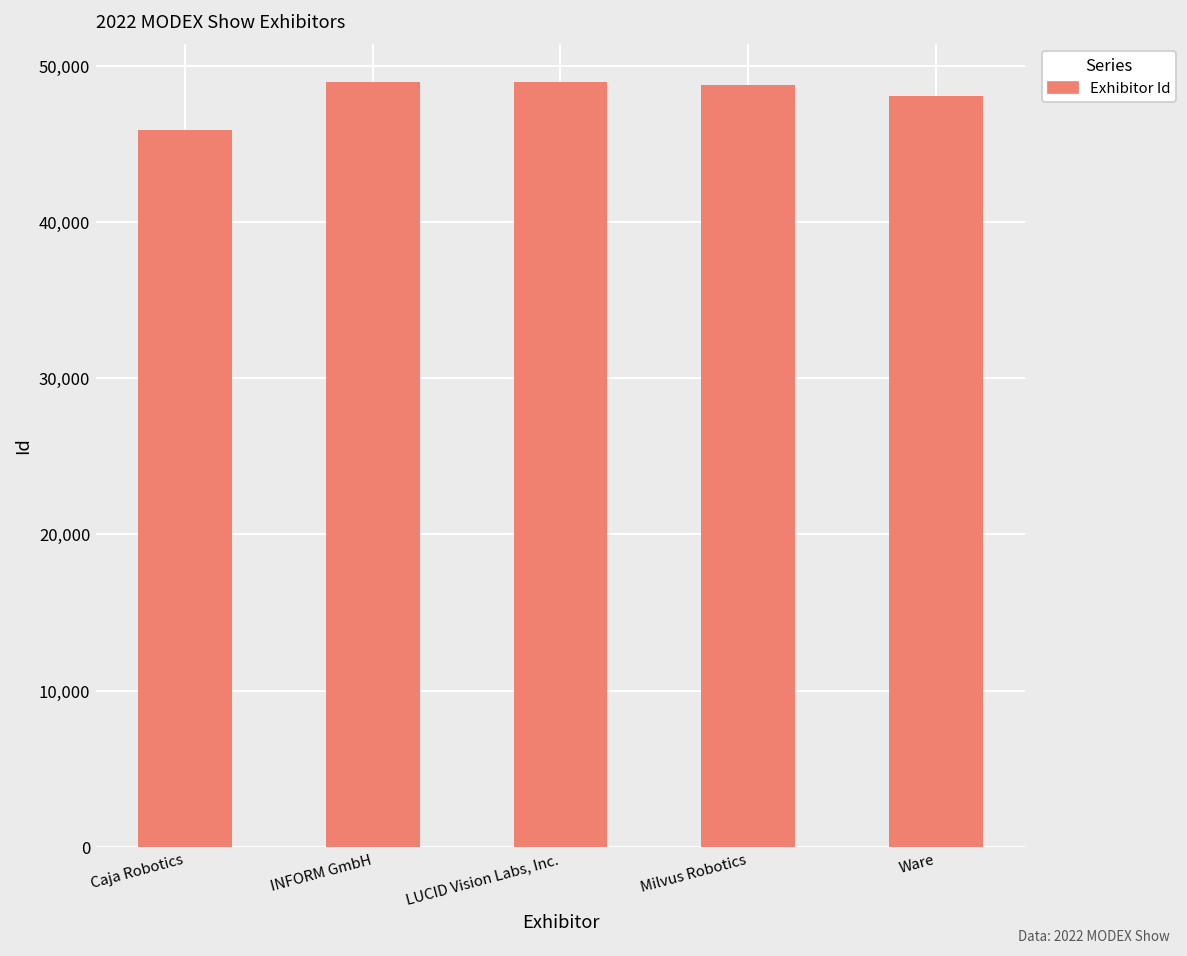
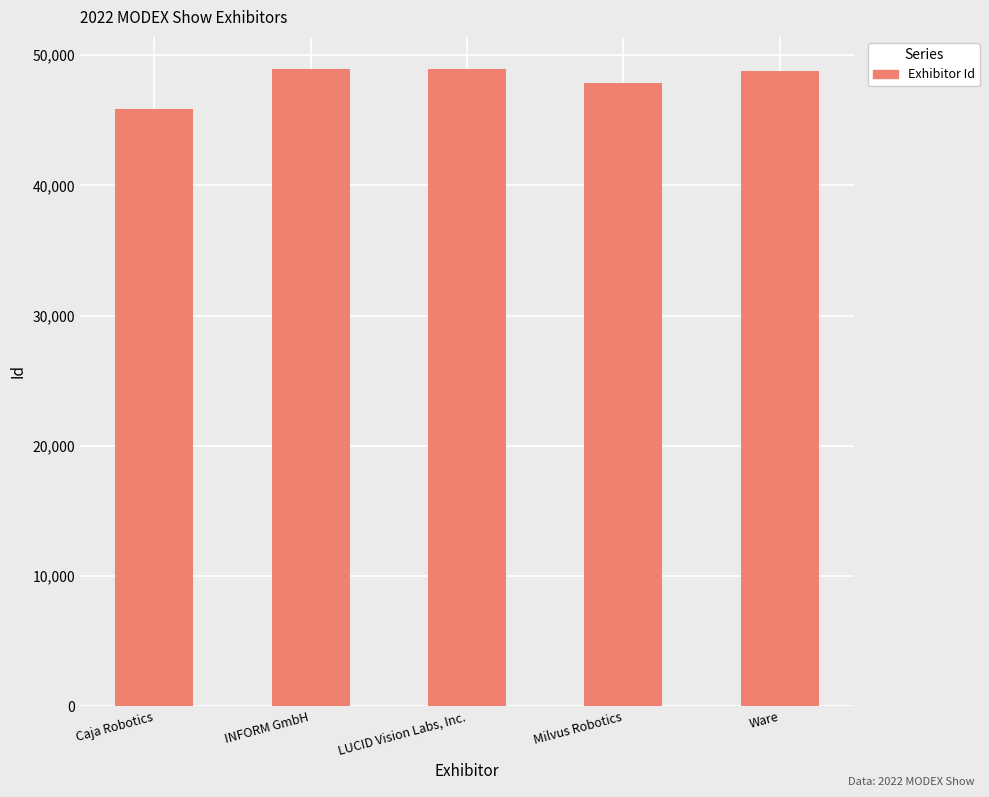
Milvus Robotics: 48,800 -> 47,800
Ware: 48,100 -> 48,800
